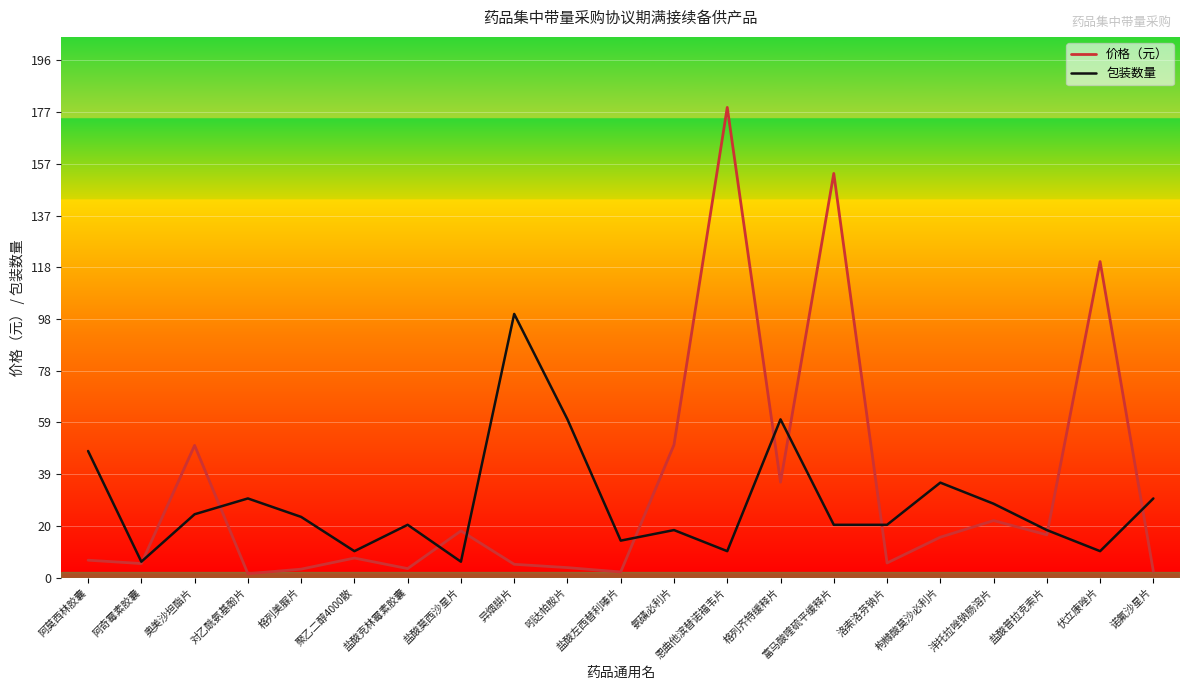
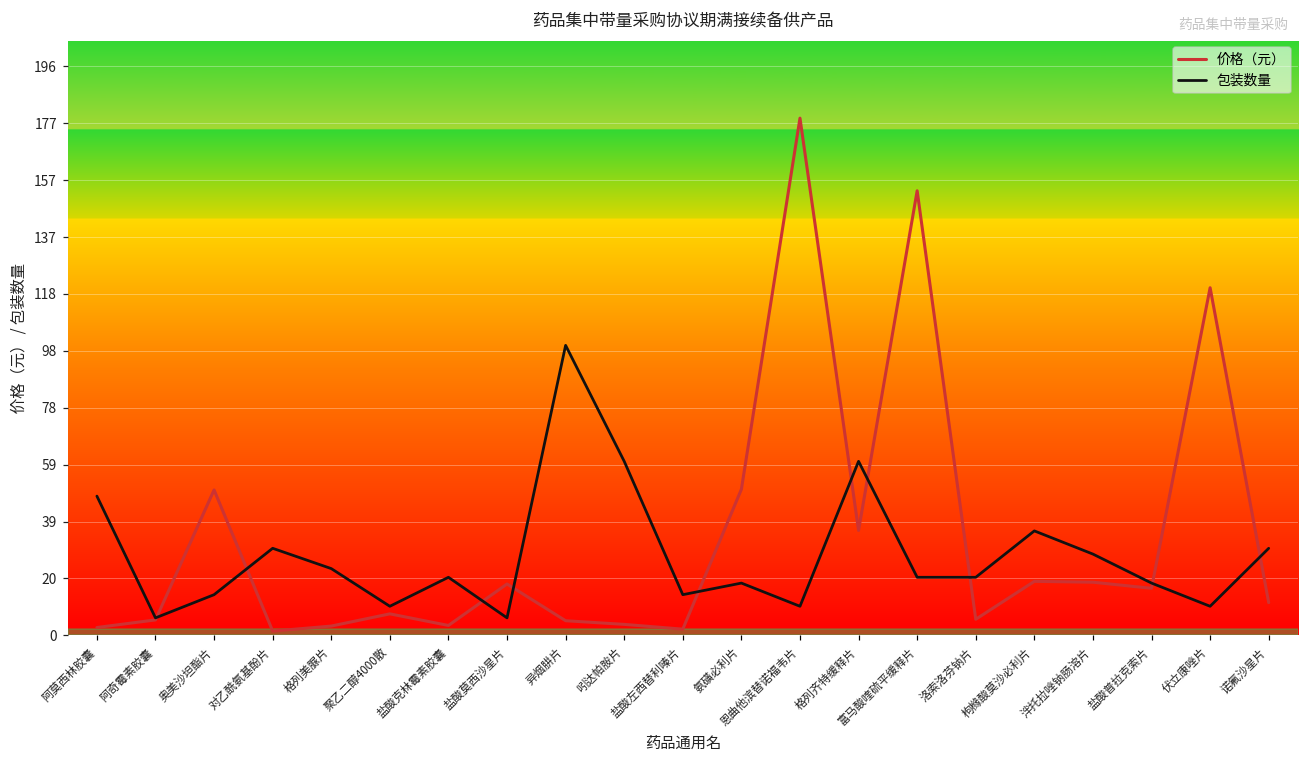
价格（元）, 阿莫西林胶囊: 7 -> 3
包装数量, 奥美沙坦酯片: 24 -> 14
价格（元）, 枸橼酸莫沙必利片: 15 -> 19
价格（元）, 泮托拉唑钠肠溶片: 22 -> 18
价格（元）, 诺氟沙星片: 2 -> 11
